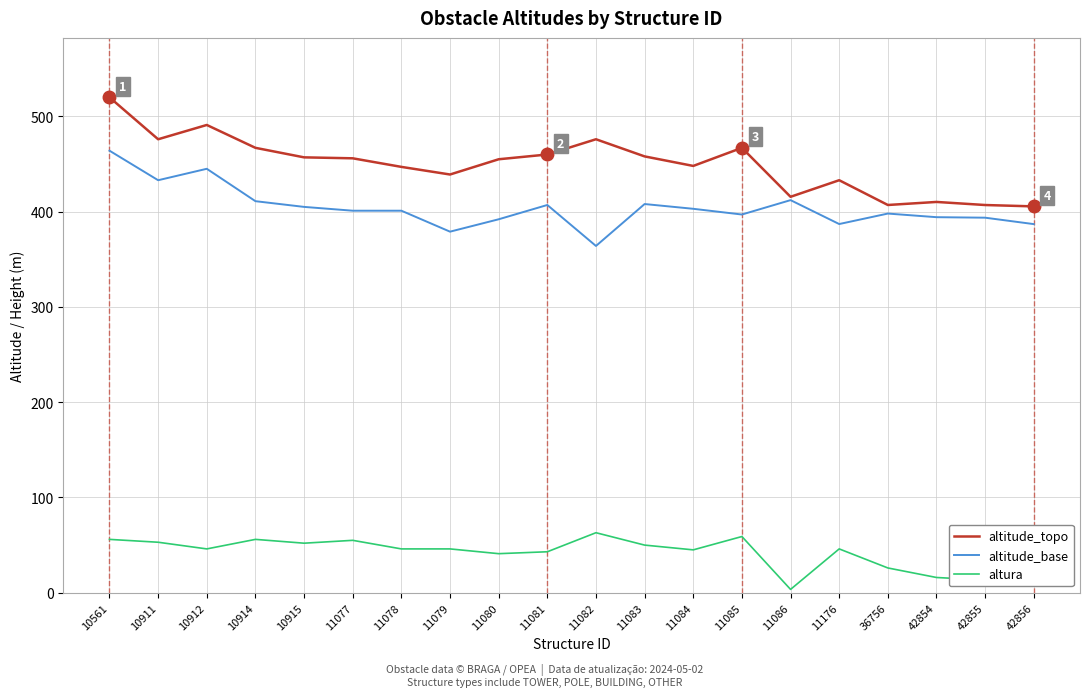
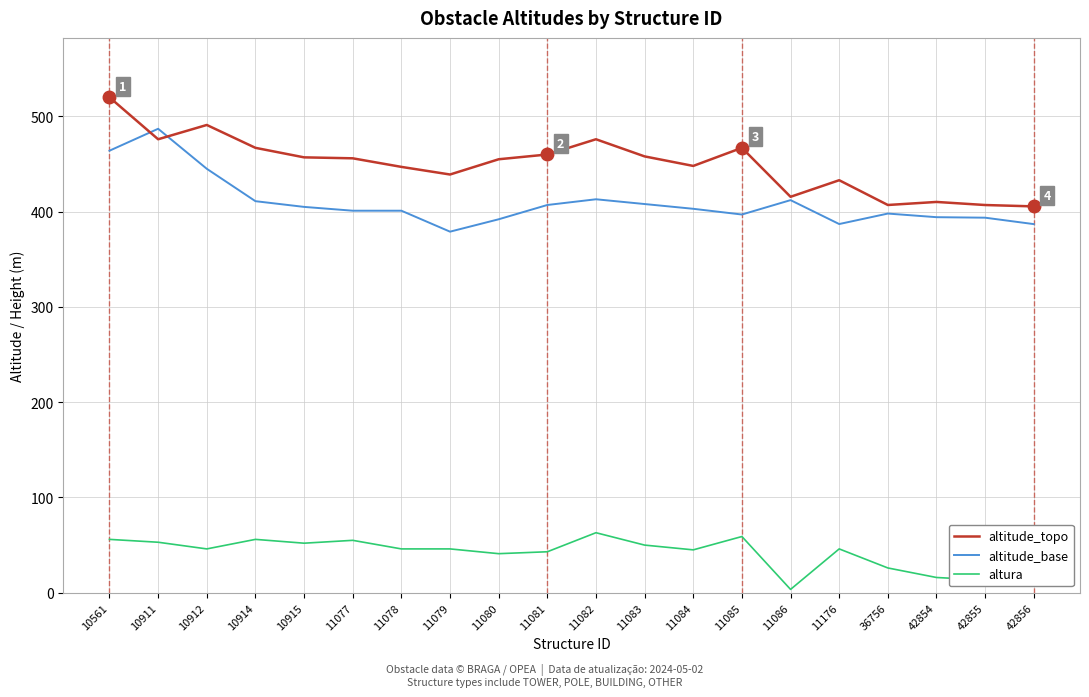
altitude_base, 10911: 430 -> 490
altitude_base, 11082: 360 -> 410
